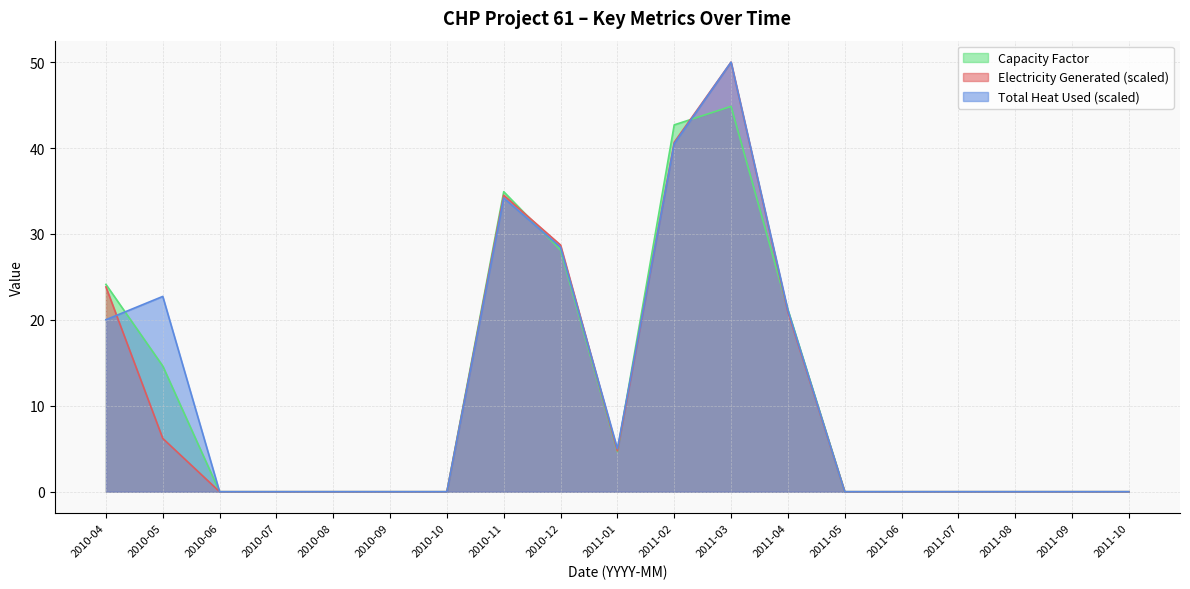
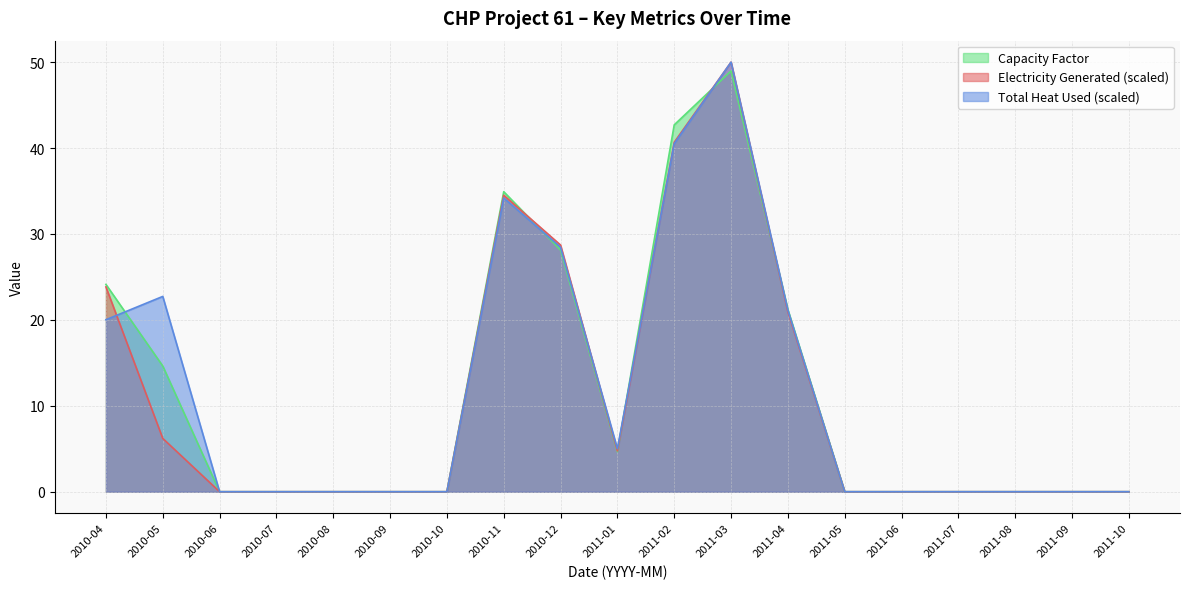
Capacity Factor, 2011-03: 45 -> 49
